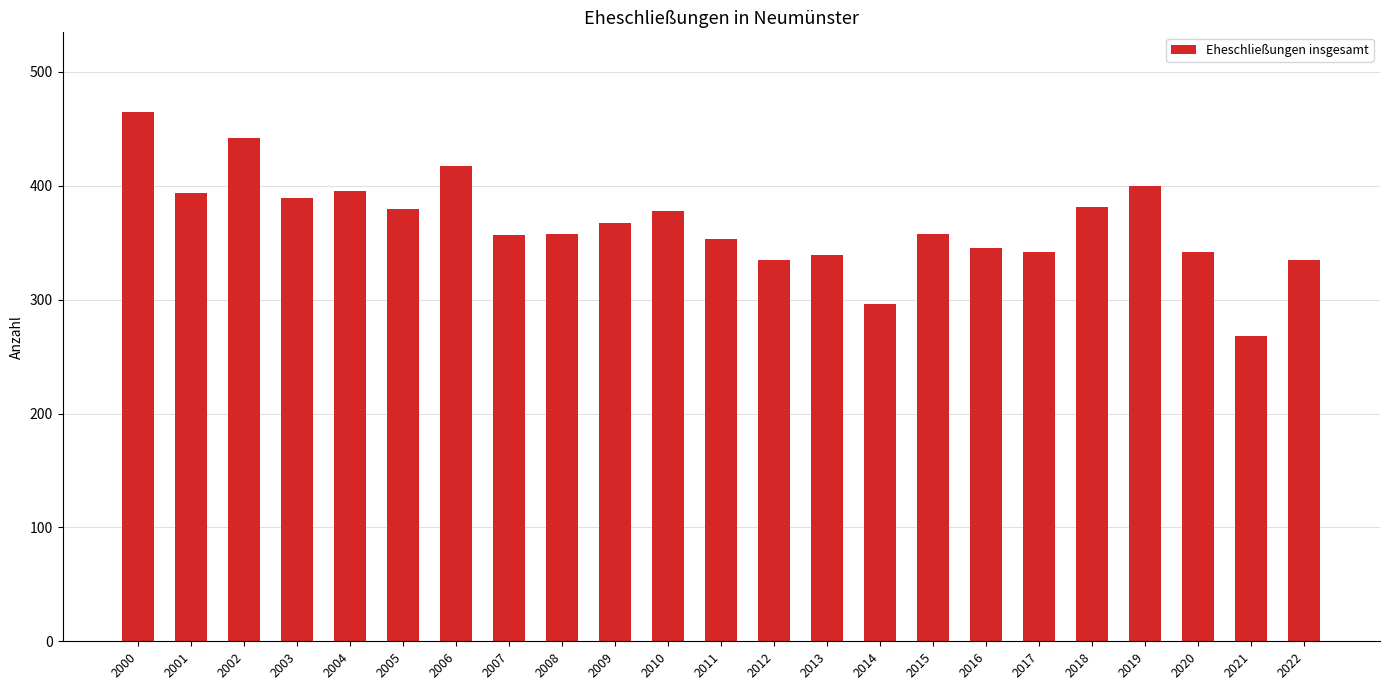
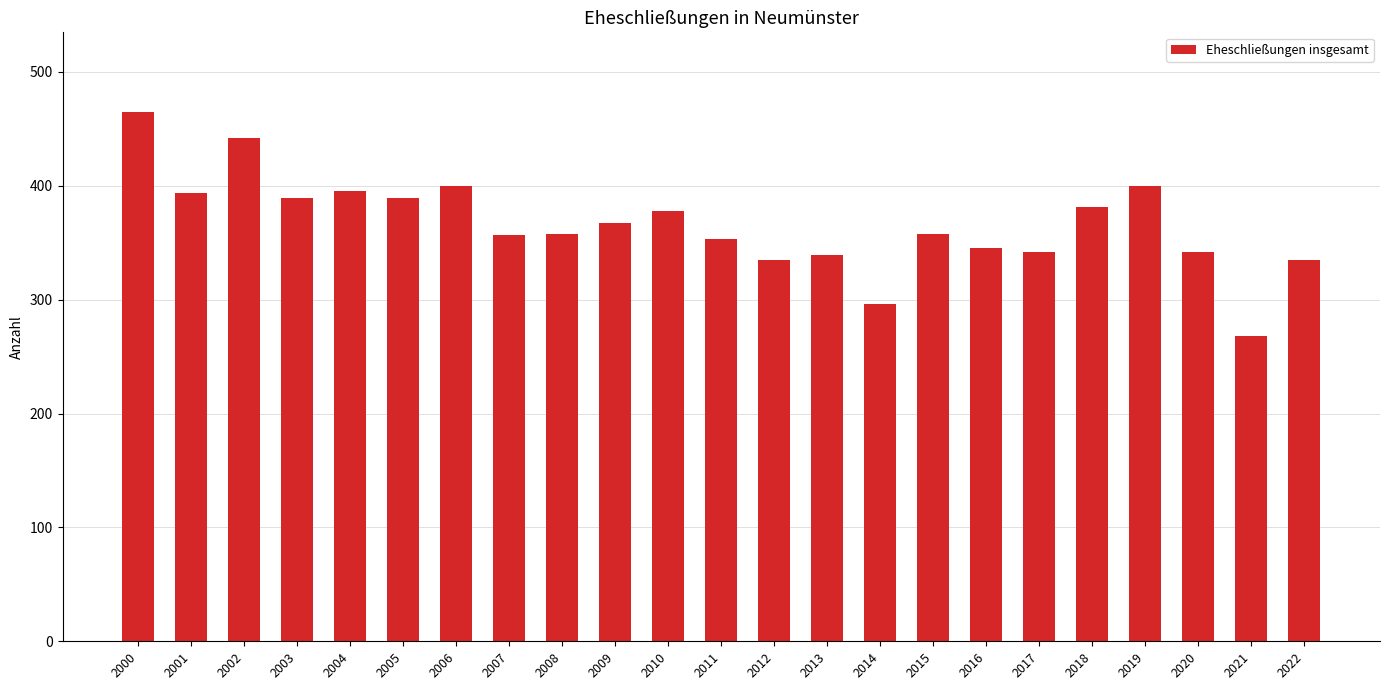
2005: 380 -> 389
2006: 417 -> 400
